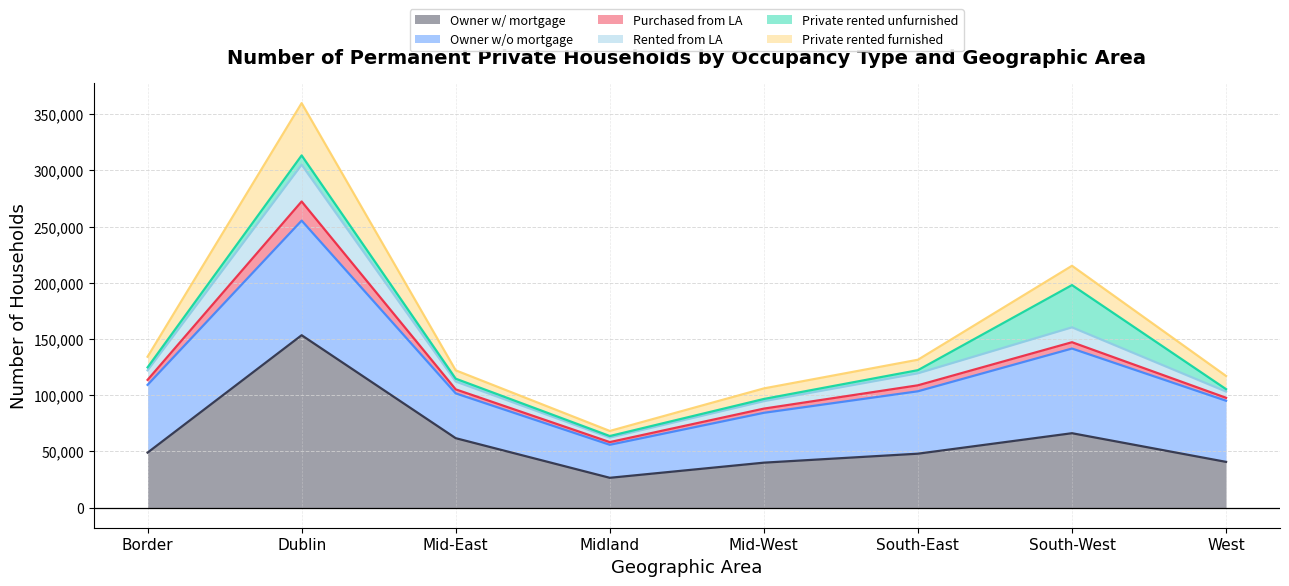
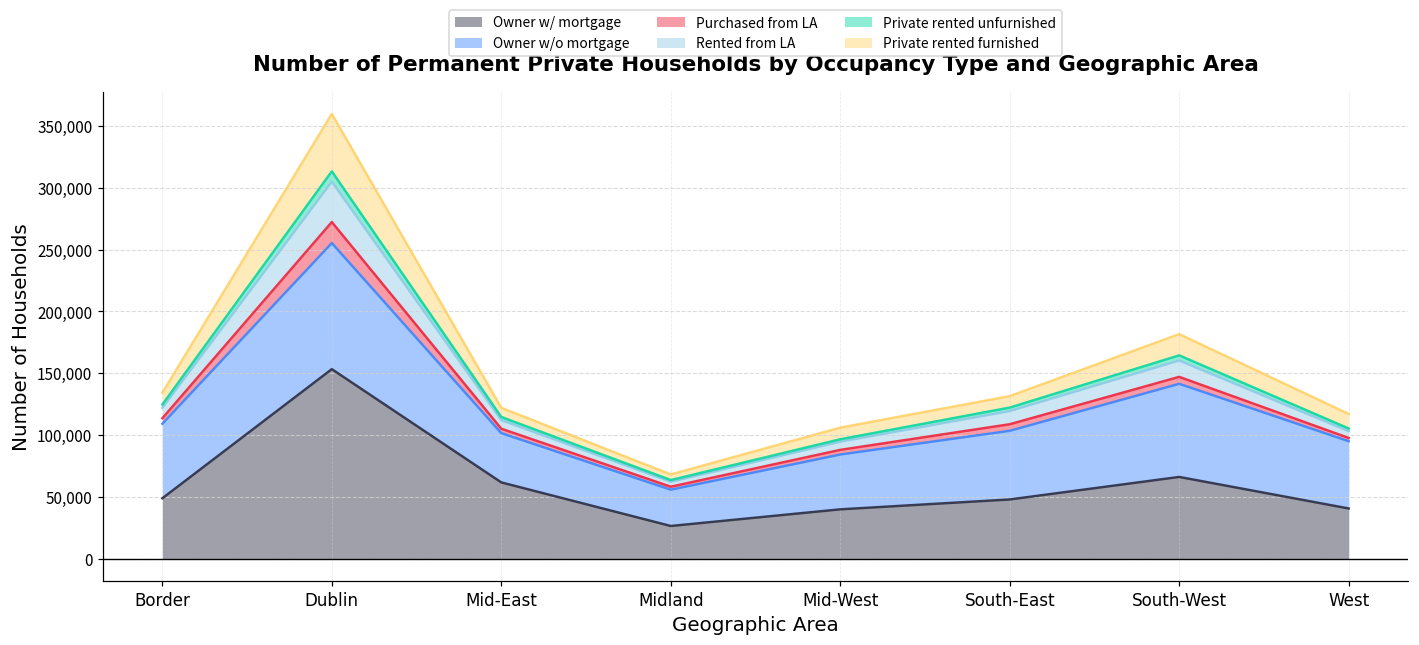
Private rented unfurnished, South-West: 38,000 -> 4,000
